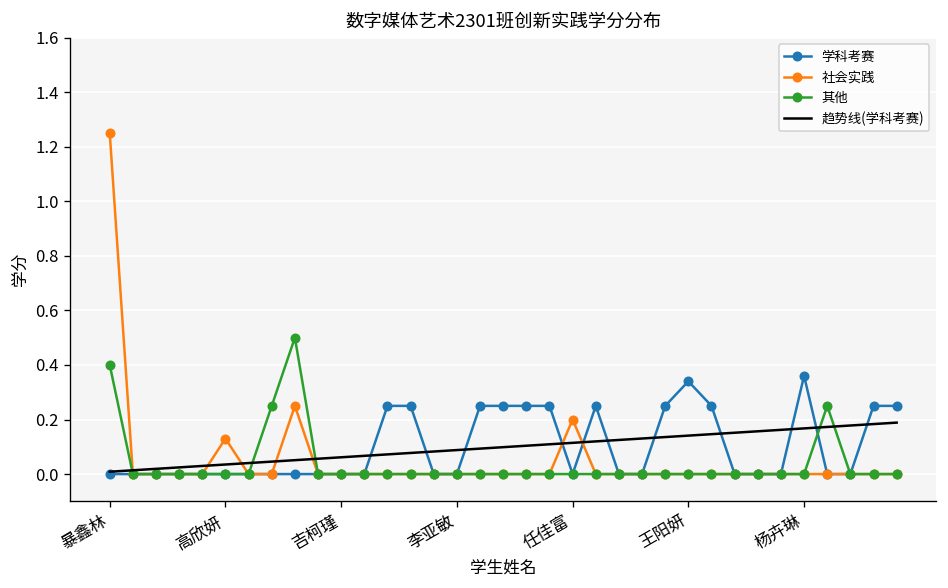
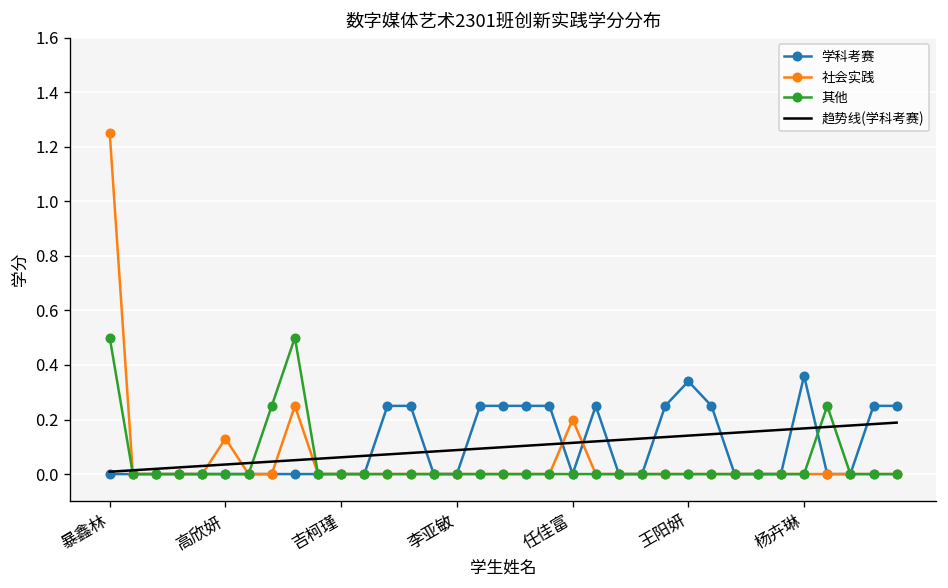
其他, 暴鑫林: 0.4 -> 0.5
